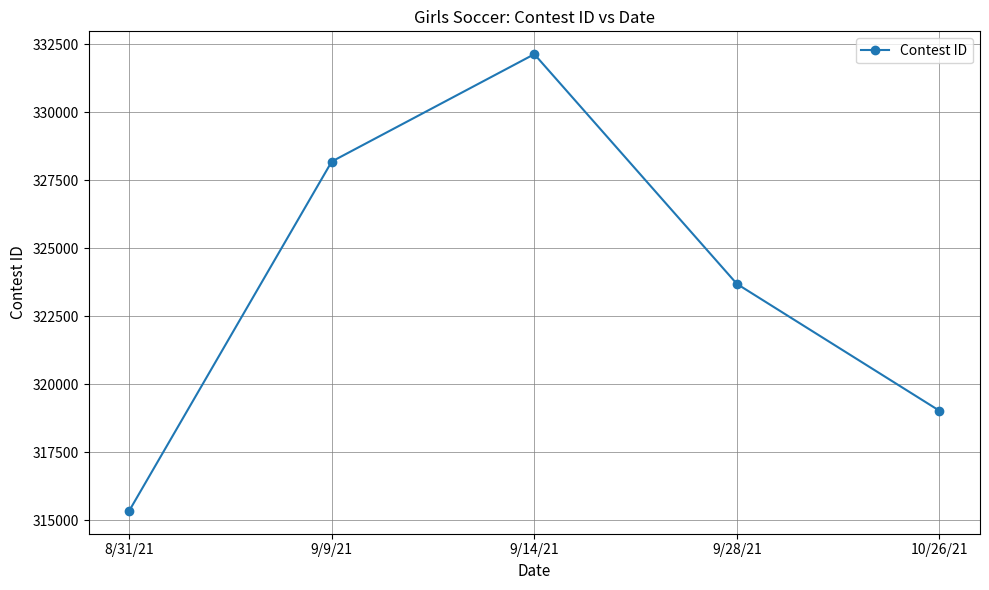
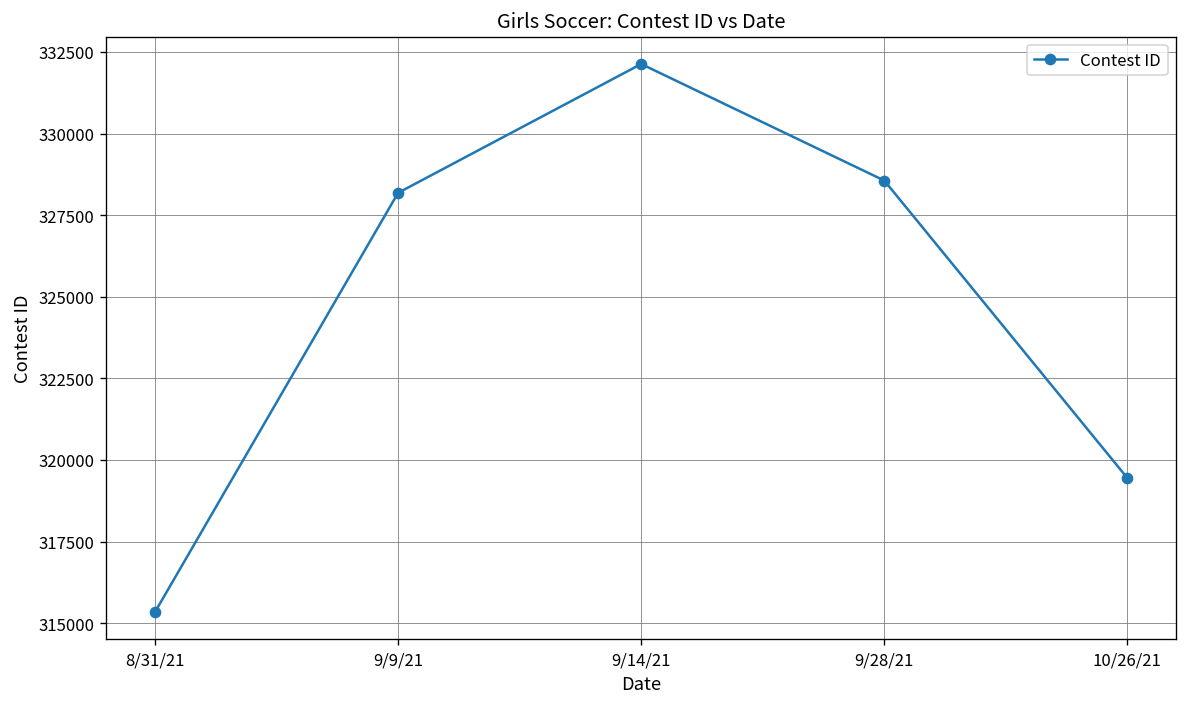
9/28/21: 323700 -> 328600
10/26/21: 319000 -> 319400
